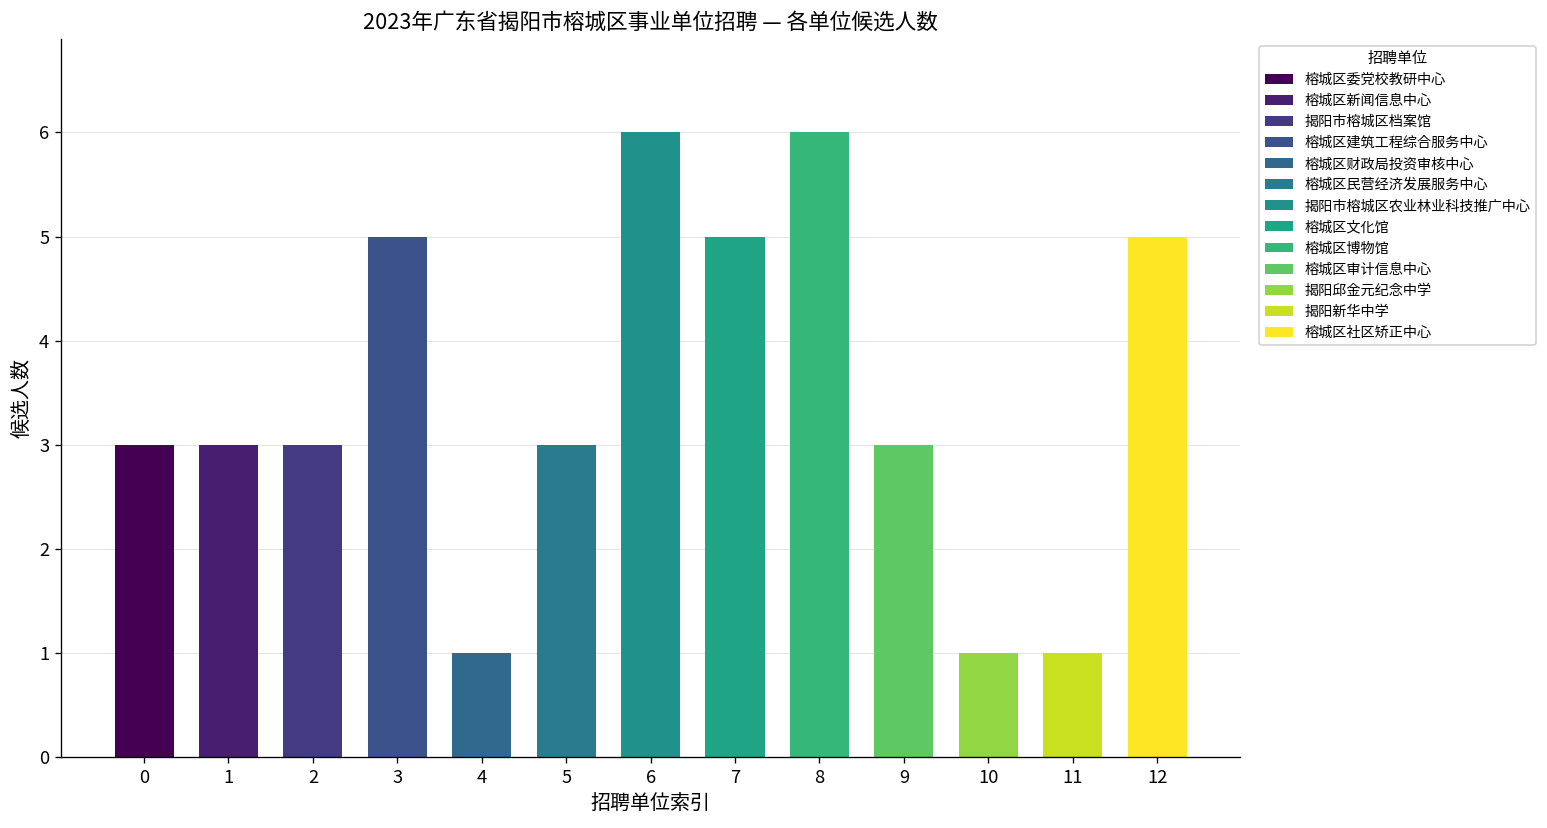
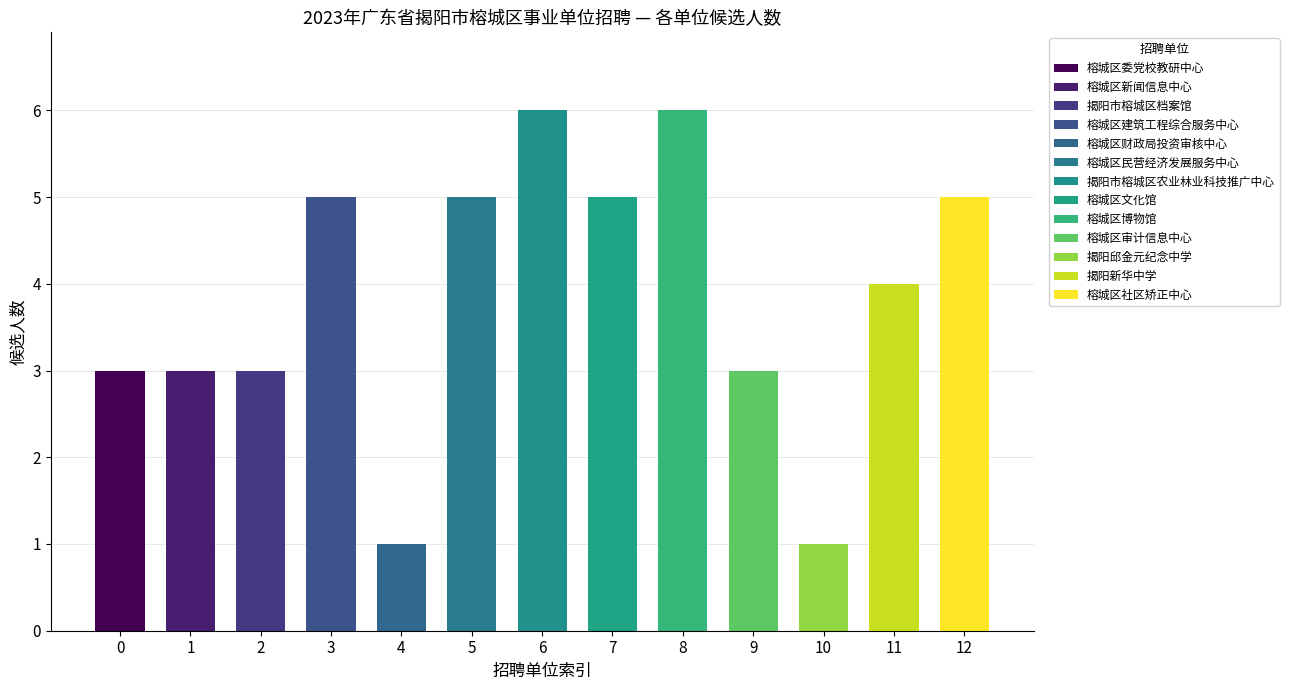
5: 3 -> 5
11: 1 -> 4
